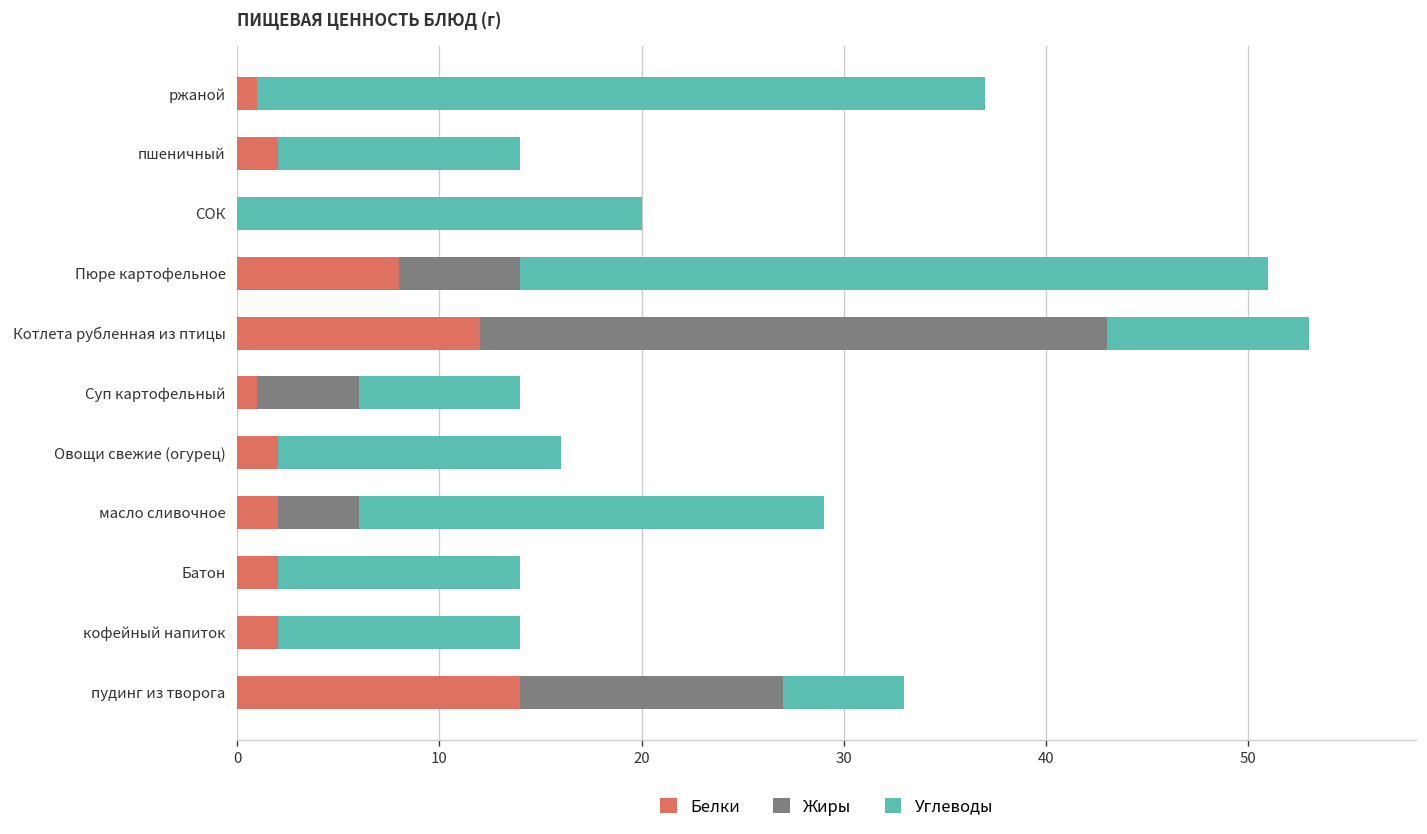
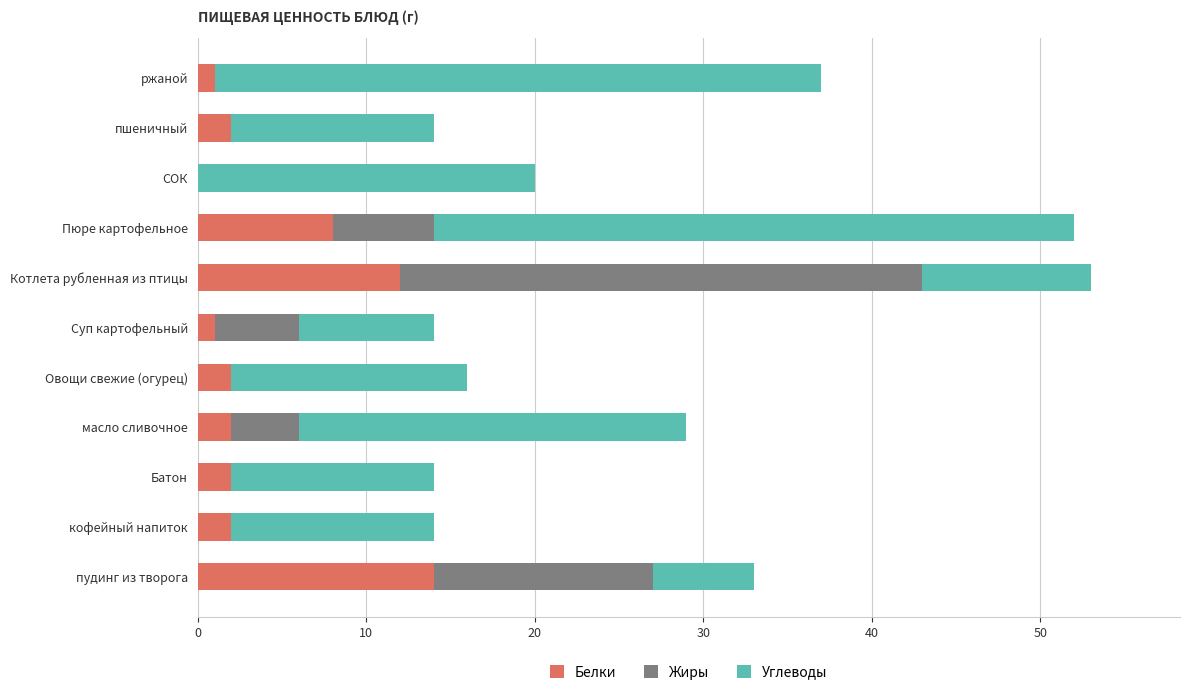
Углеводы, Пюре картофельное: 37 -> 38
